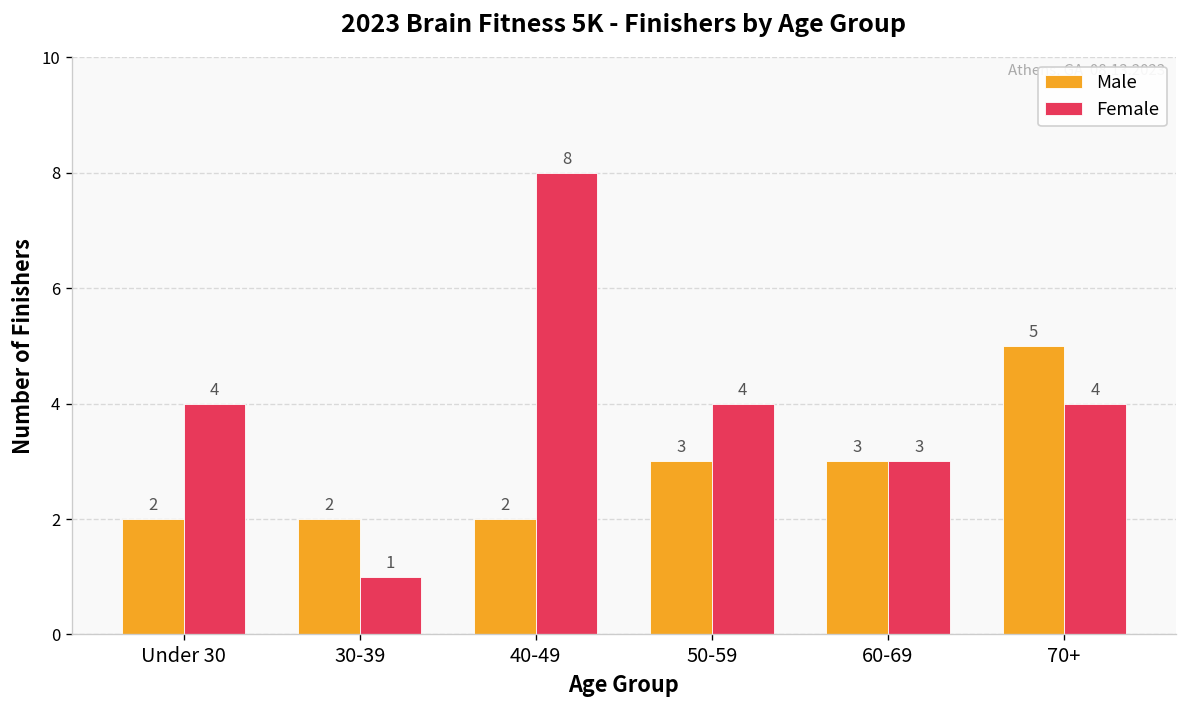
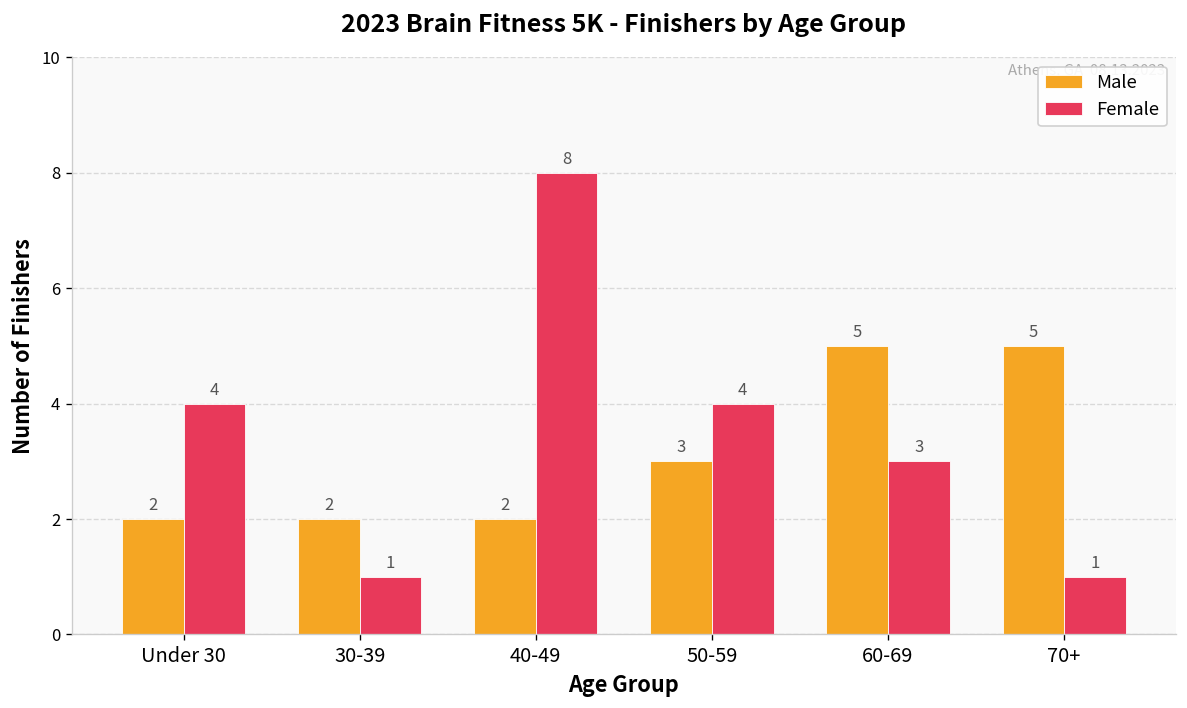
Male, 60-69: 3 -> 5
Female, 70+: 4 -> 1
